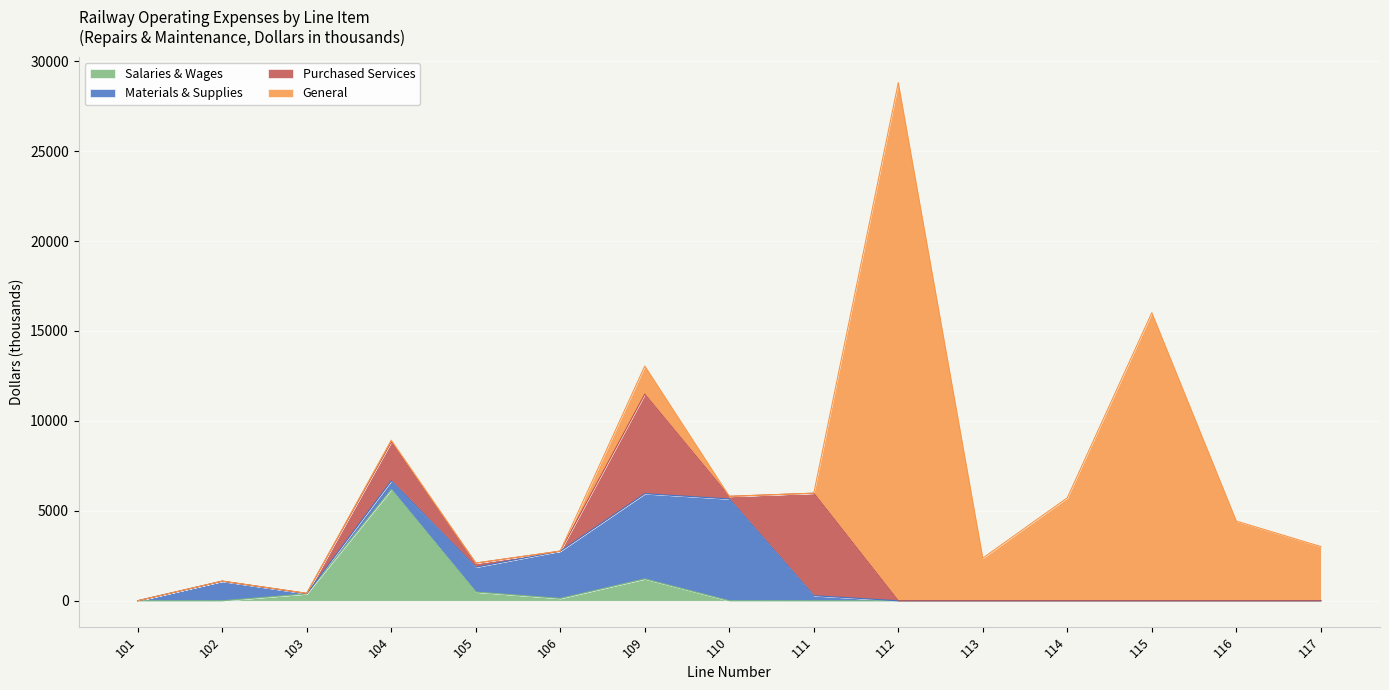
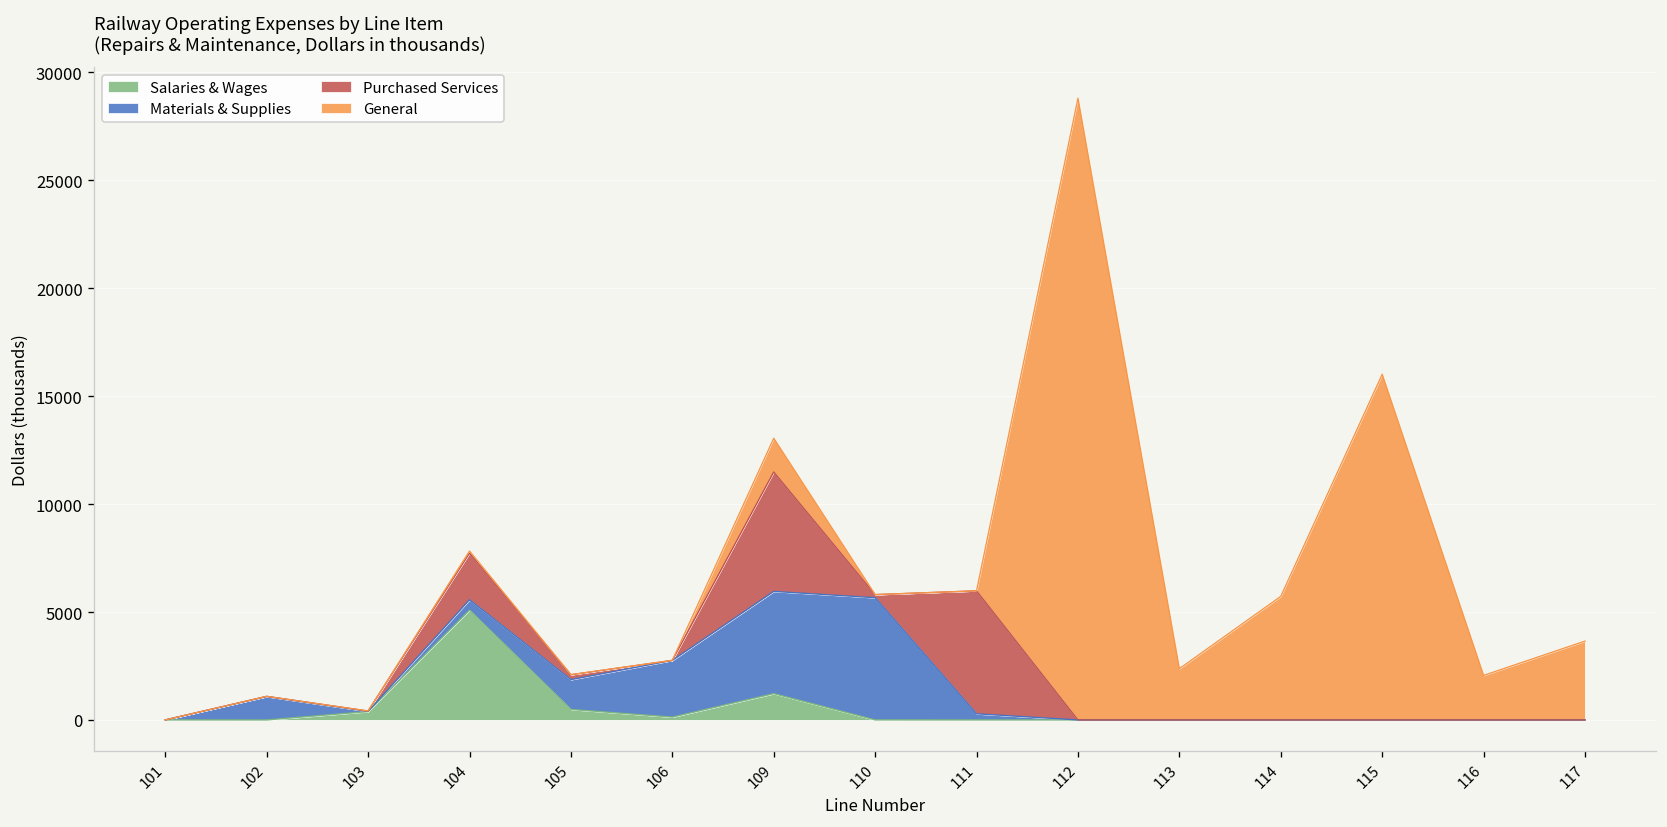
Salaries & Wages, 104: 6200 -> 5100
General, 116: 4400 -> 2100
General, 117: 3000 -> 3700
